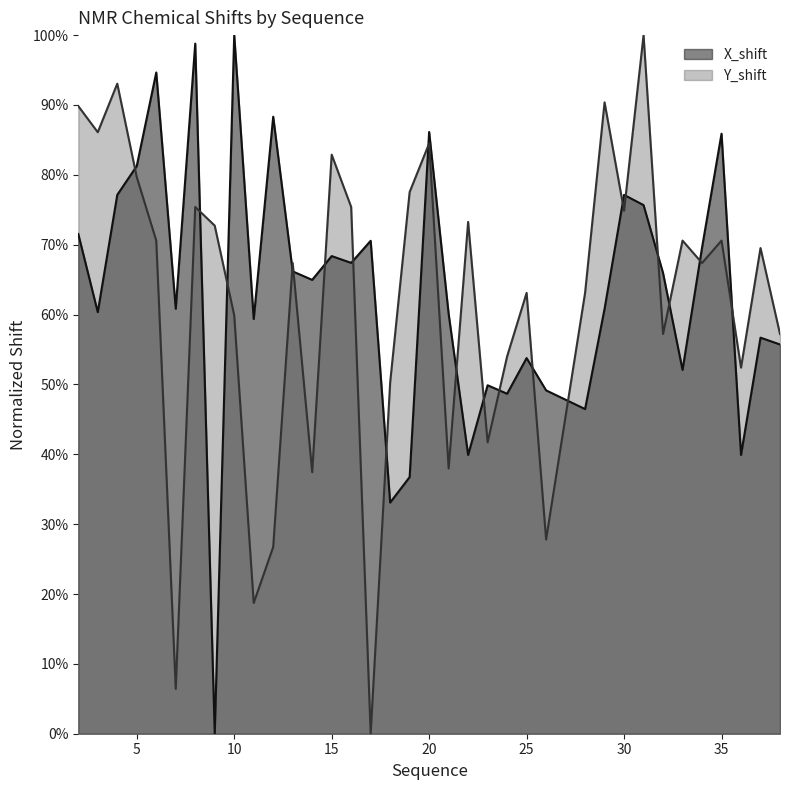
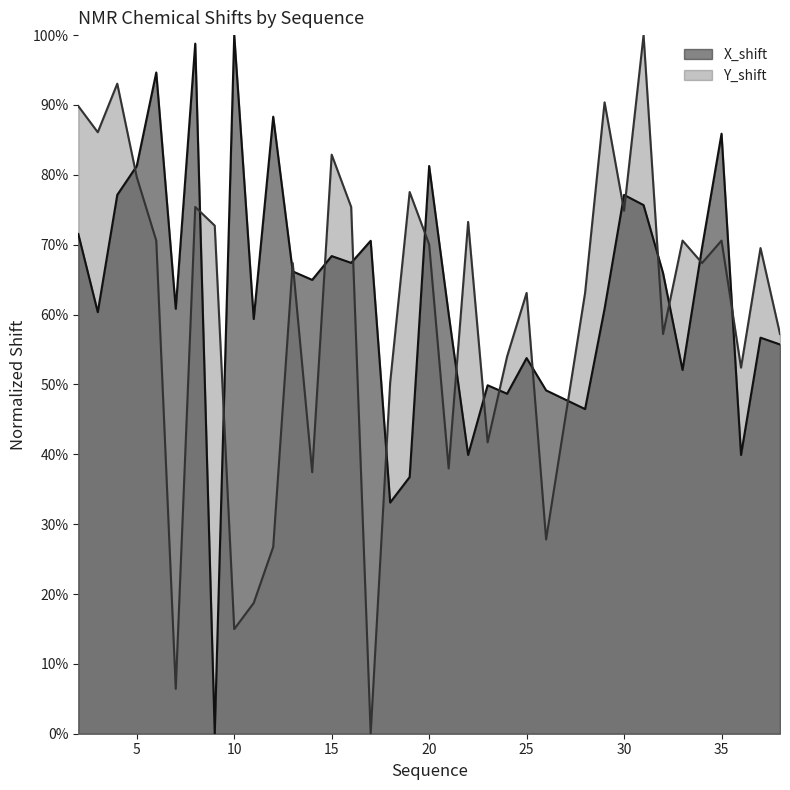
Y_shift, 10: 60% -> 15%
X_shift, 20: 86% -> 81%
Y_shift, 20: 84% -> 70%
